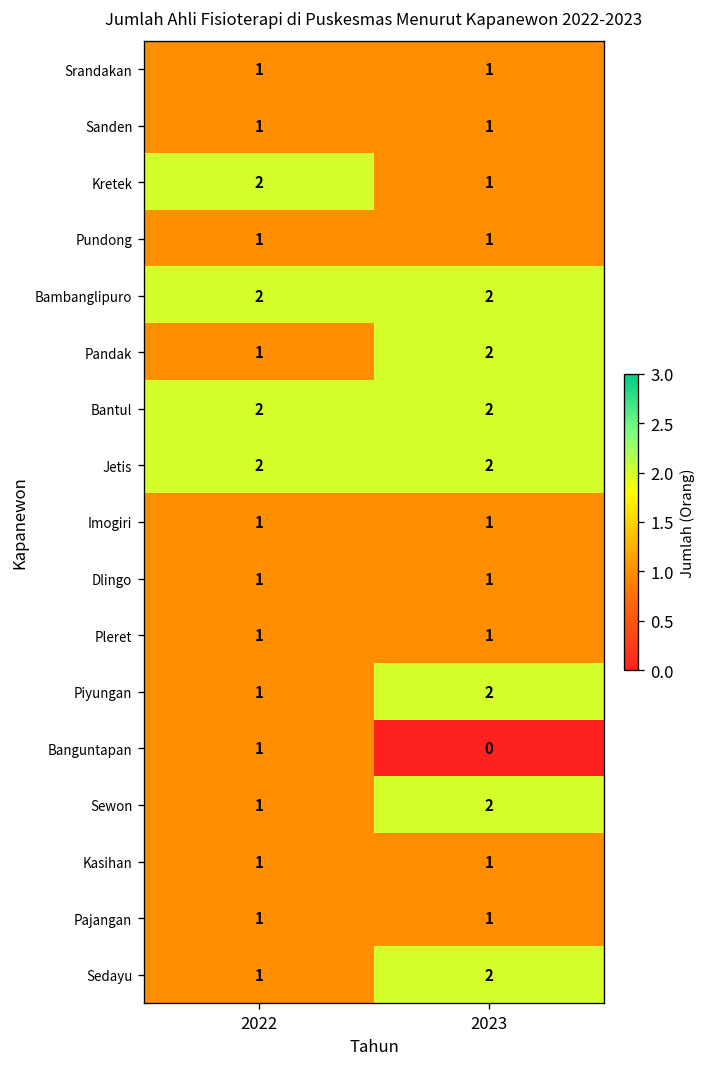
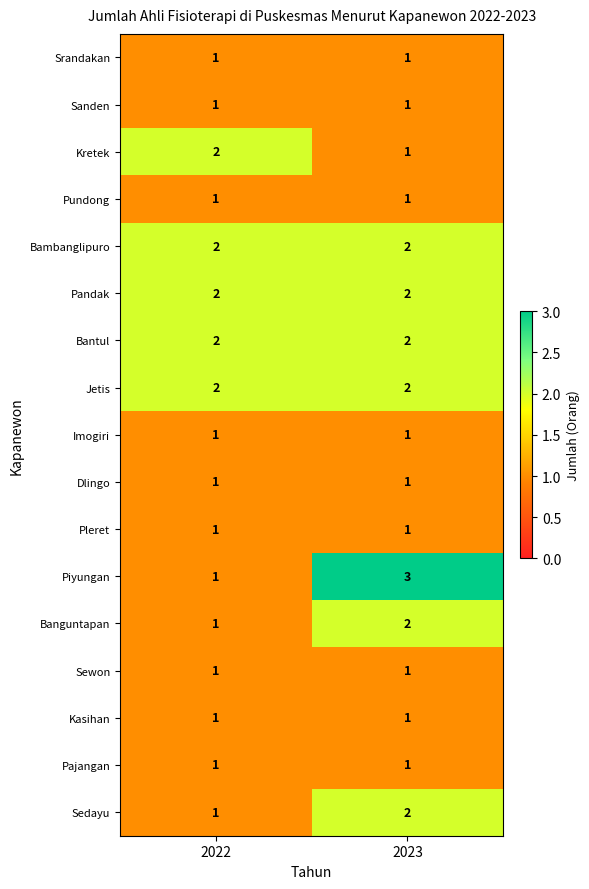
Pandak, 2022: 1 -> 2
Piyungan, 2023: 2 -> 3
Banguntapan, 2023: 0 -> 2
Sewon, 2023: 2 -> 1
